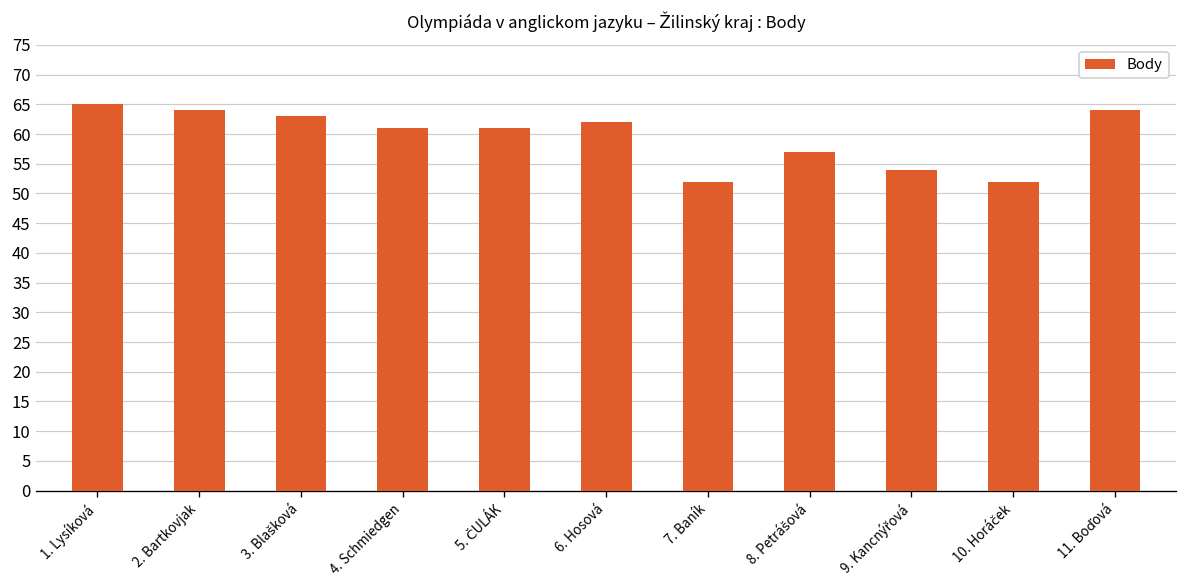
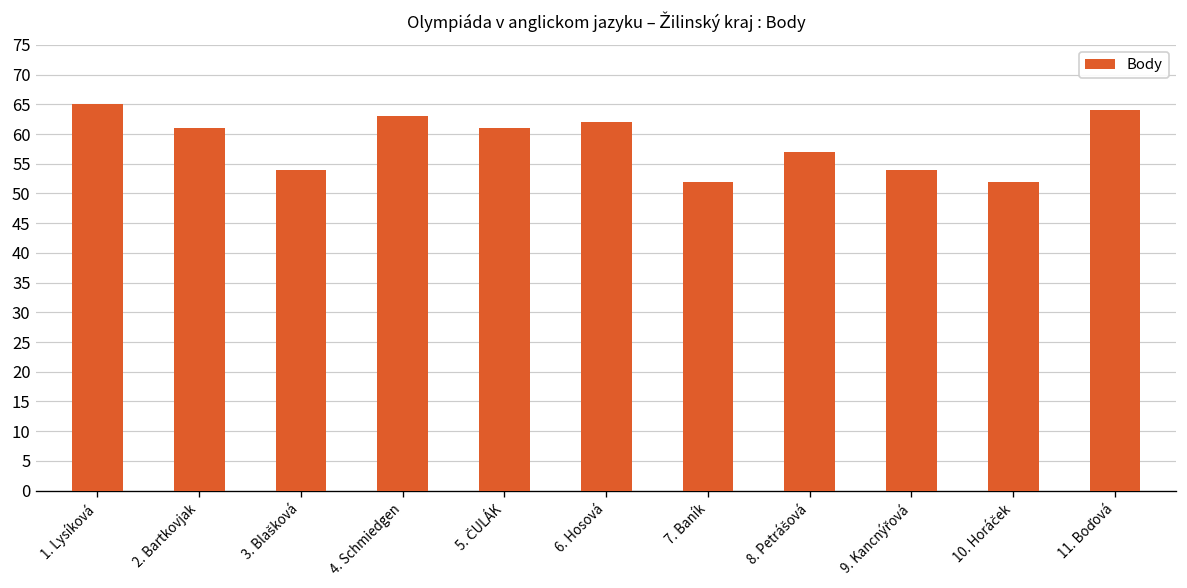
2. Bartkovjak: 64 -> 61
3. Blašková: 63 -> 54
4. Schmiedgen: 61 -> 63
